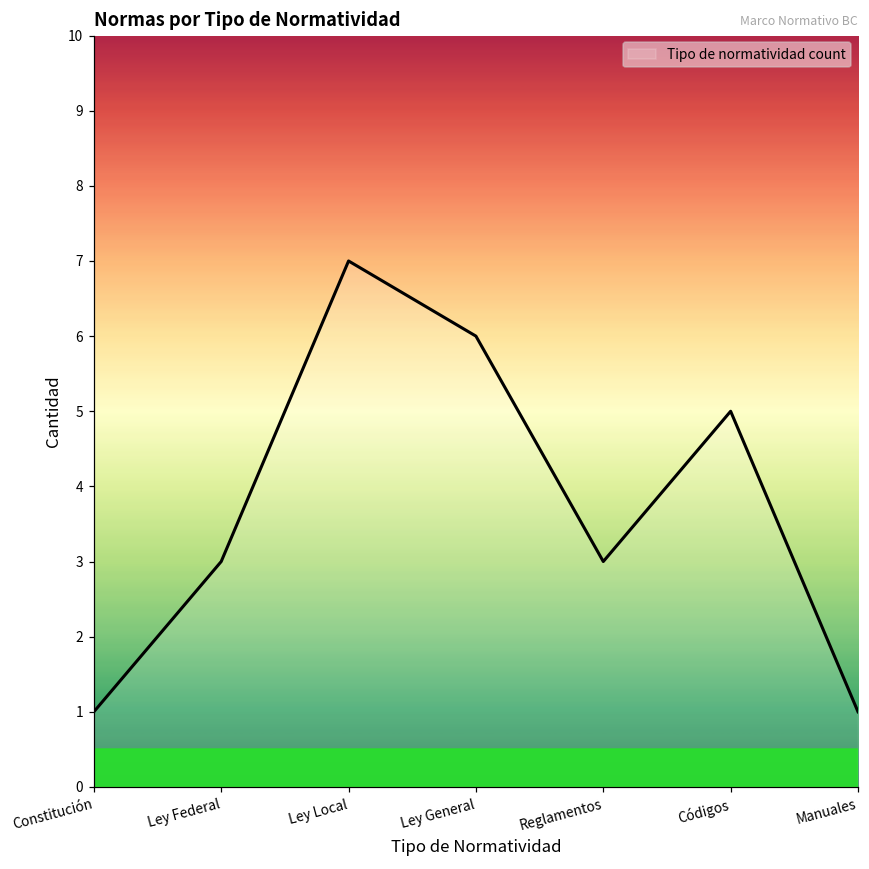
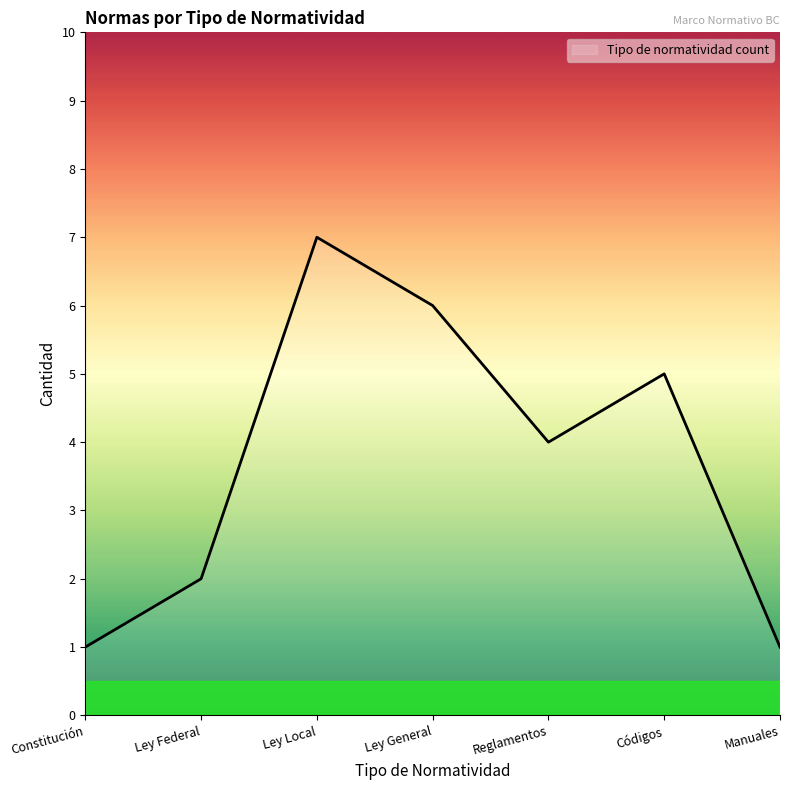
Ley Federal: 3 -> 2
Reglamentos: 3 -> 4
